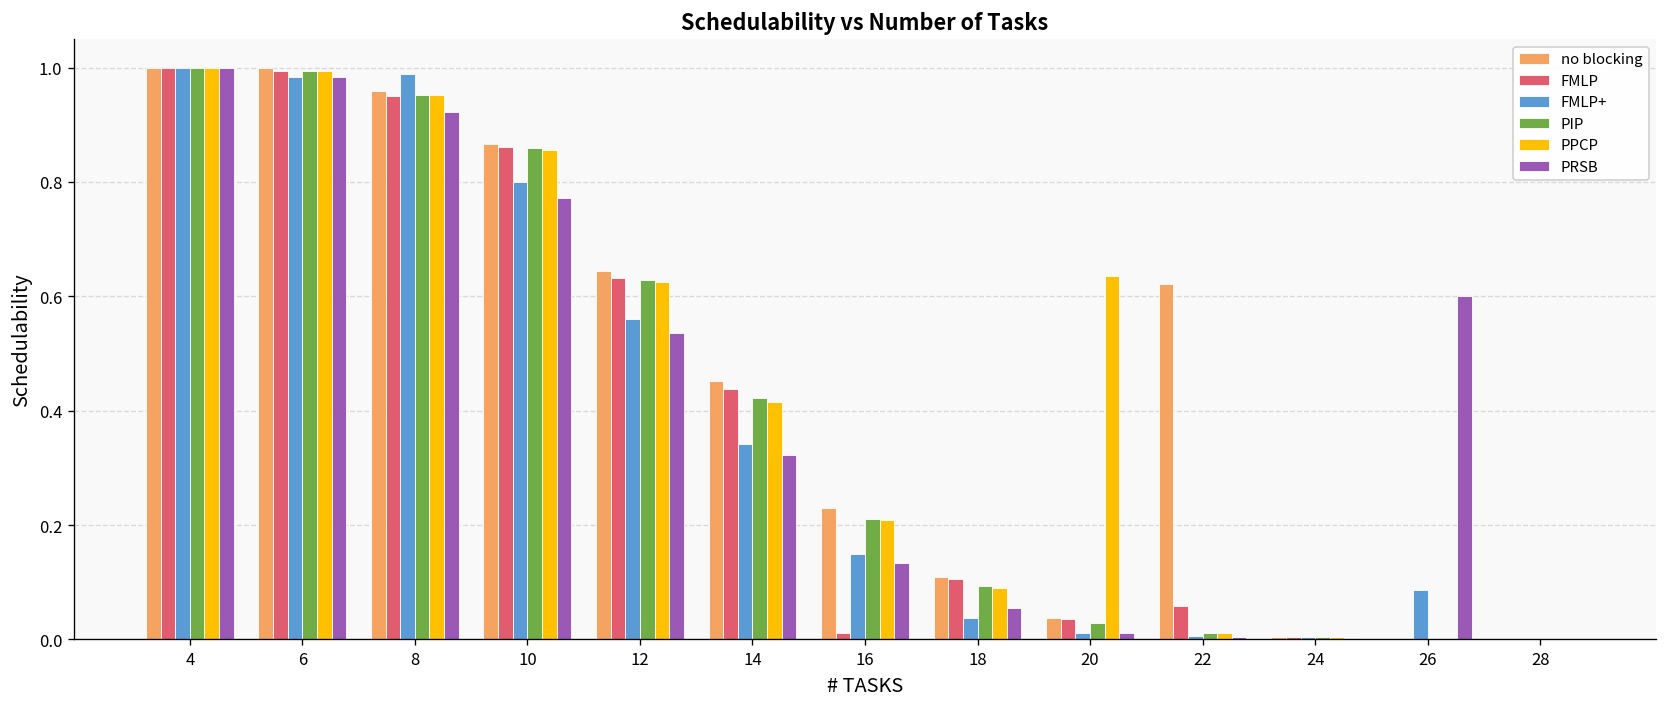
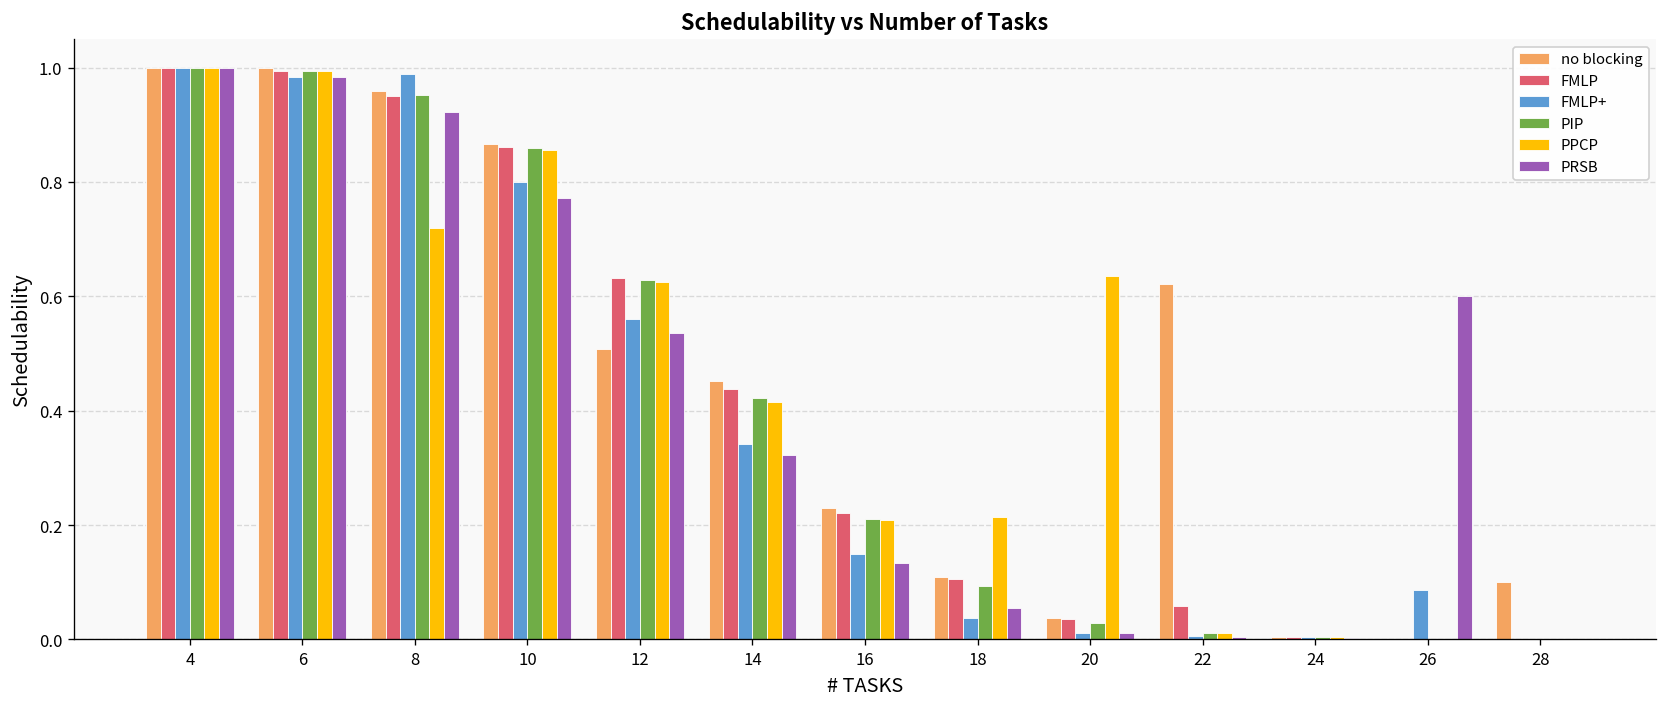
PPCP, 8: 0.95 -> 0.72
no blocking, 12: 0.64 -> 0.51
FMLP, 16: 0.01 -> 0.22
PPCP, 18: 0.09 -> 0.21
no blocking, 28: 0.0 -> 0.1
